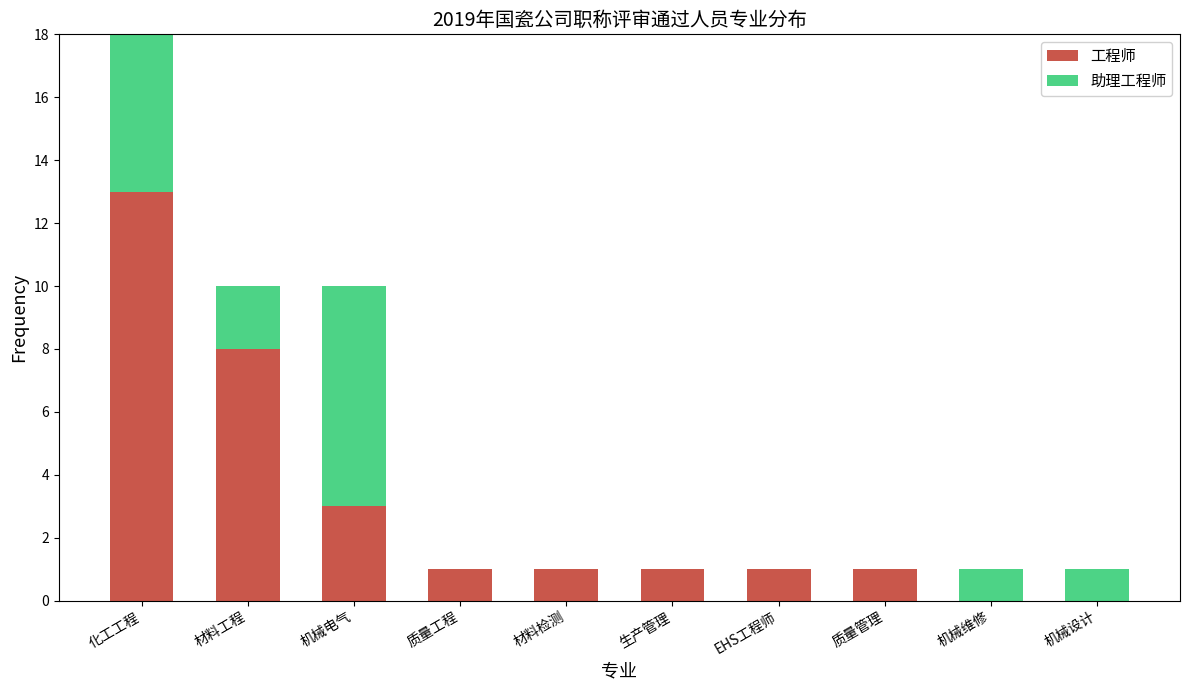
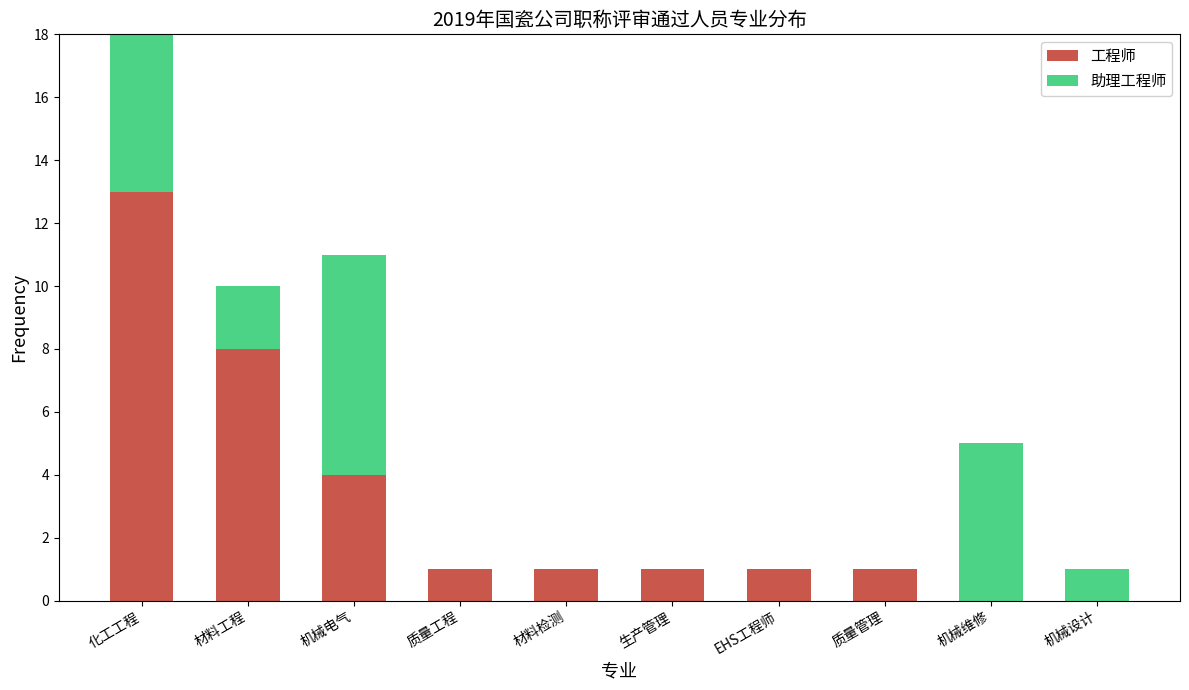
工程师, 机械电气: 3 -> 4
助理工程师, 机械维修: 1 -> 5
